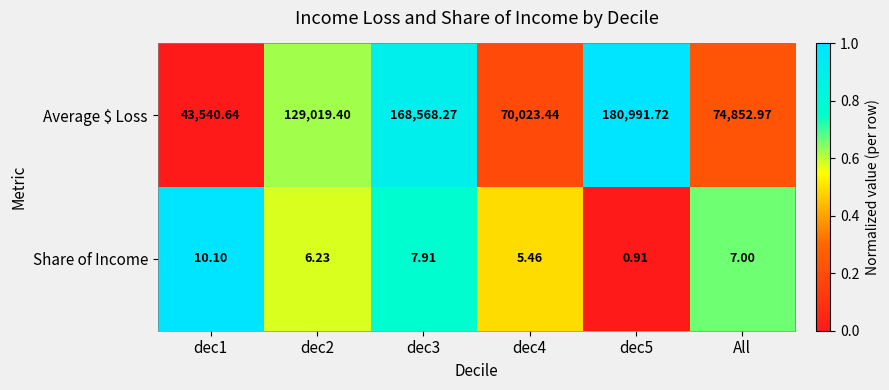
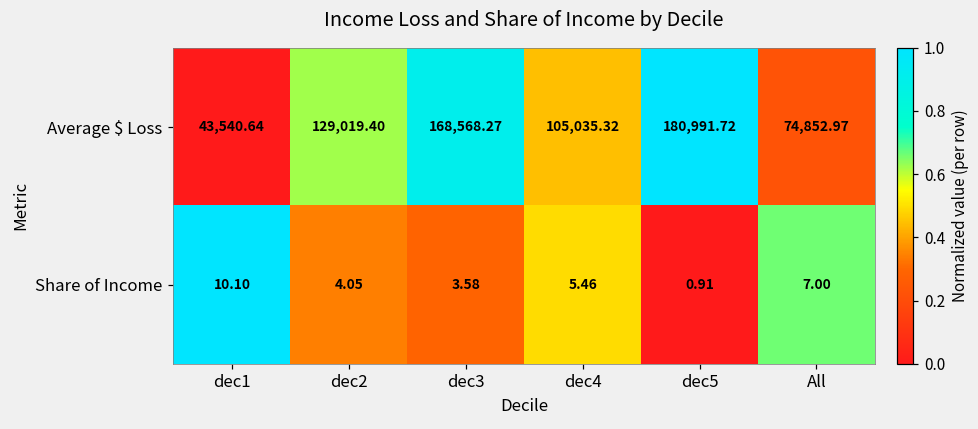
Average $ Loss, dec4: 70,023.44 -> 105,035.32
Share of Income, dec2: 6.23 -> 4.05
Share of Income, dec3: 7.91 -> 3.58
